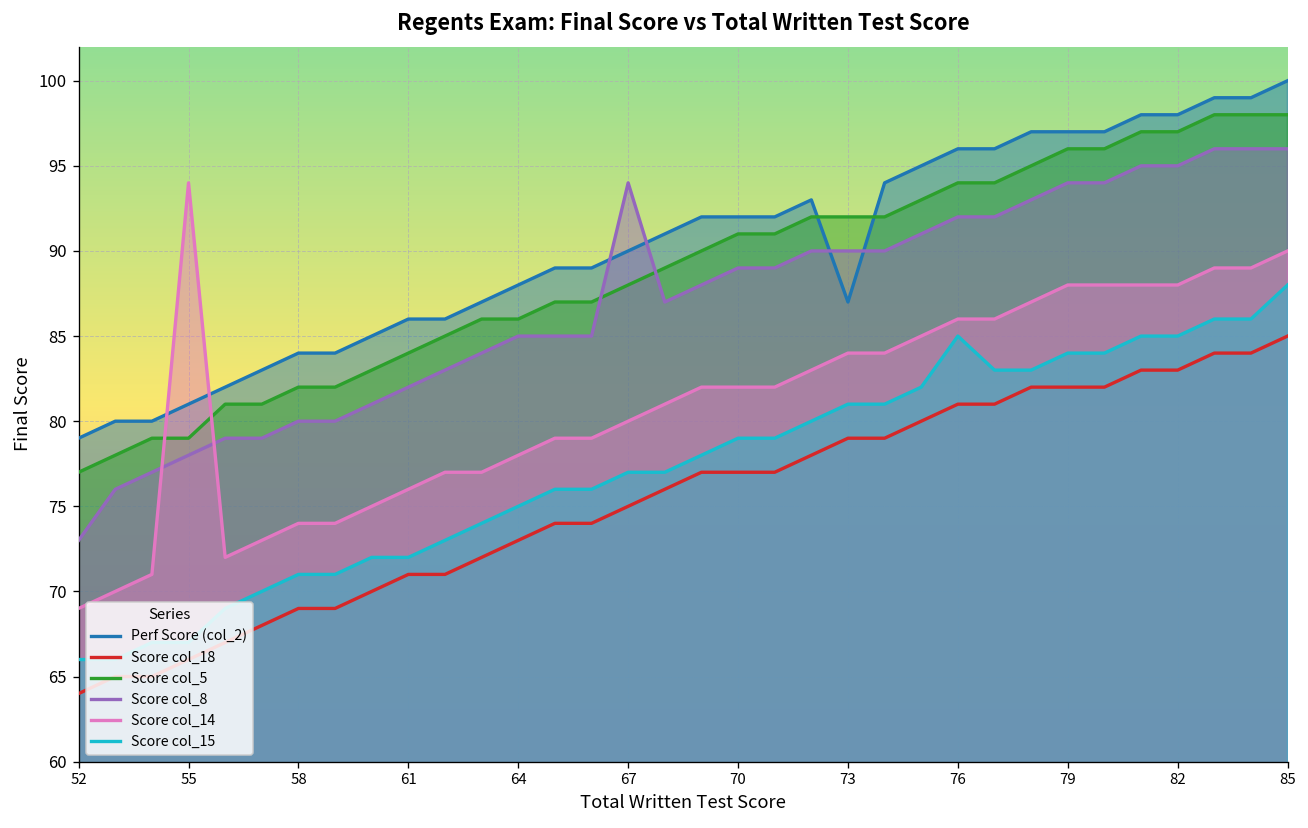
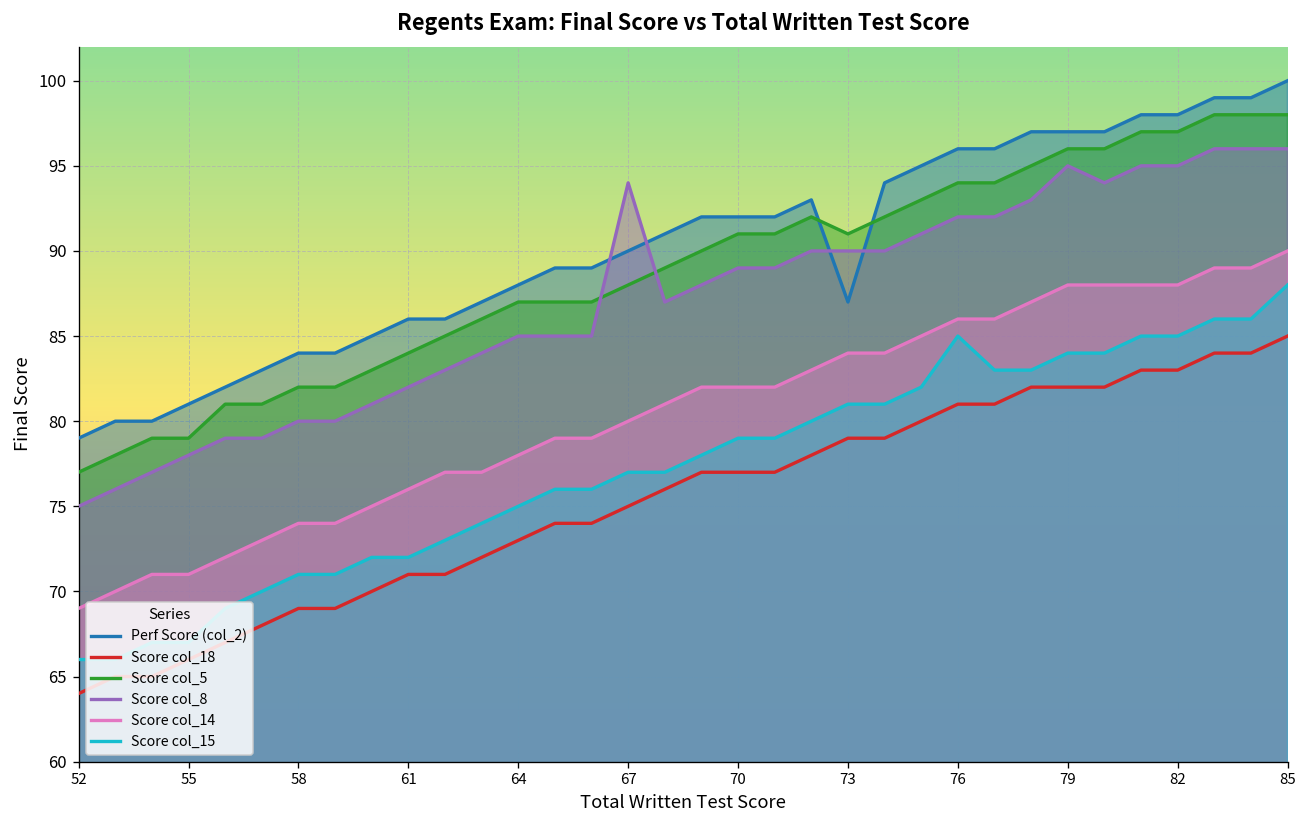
Score col_8, 52: 73 -> 75
Score col_14, 55: 94 -> 71
Score col_5, 64: 86 -> 87
Score col_5, 73: 92 -> 91
Score col_8, 79: 94 -> 95
